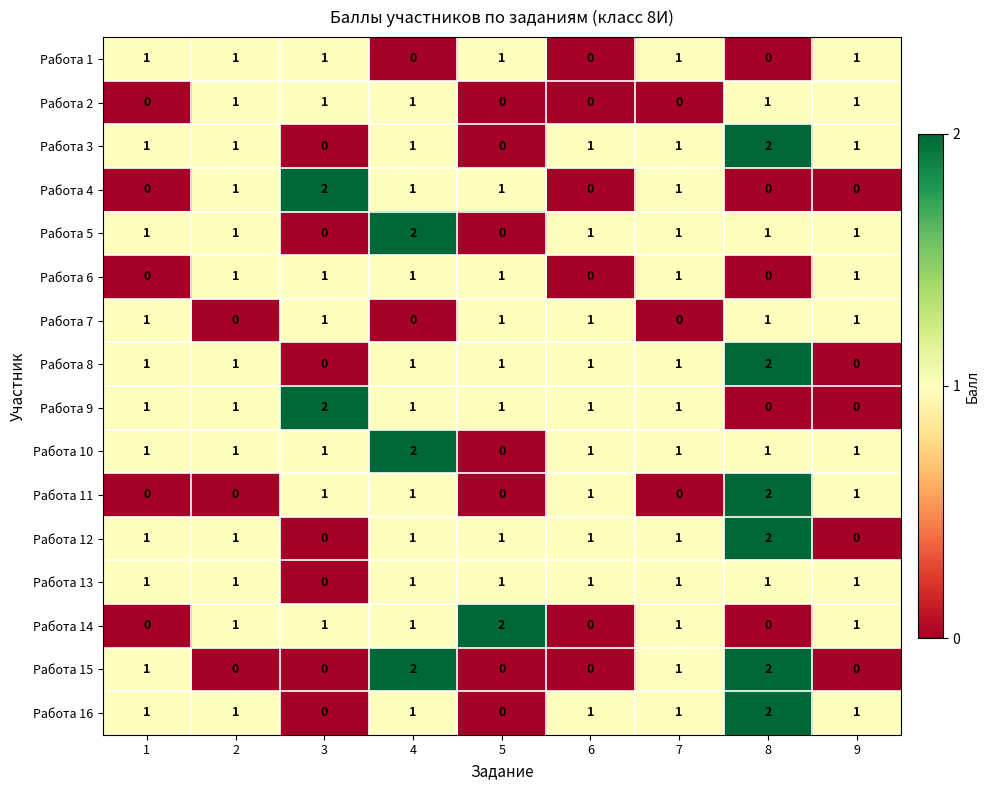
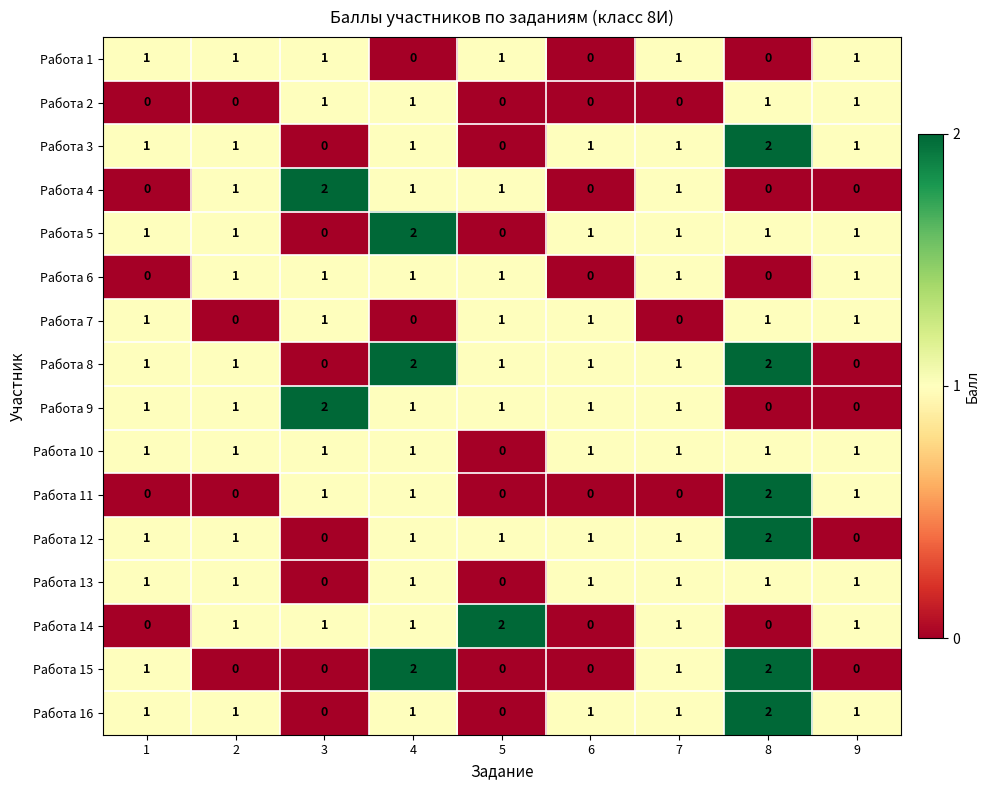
Работа 2, 2: 1 -> 0
Работа 8, 4: 1 -> 2
Работа 10, 4: 2 -> 1
Работа 11, 6: 1 -> 0
Работа 13, 5: 1 -> 0
